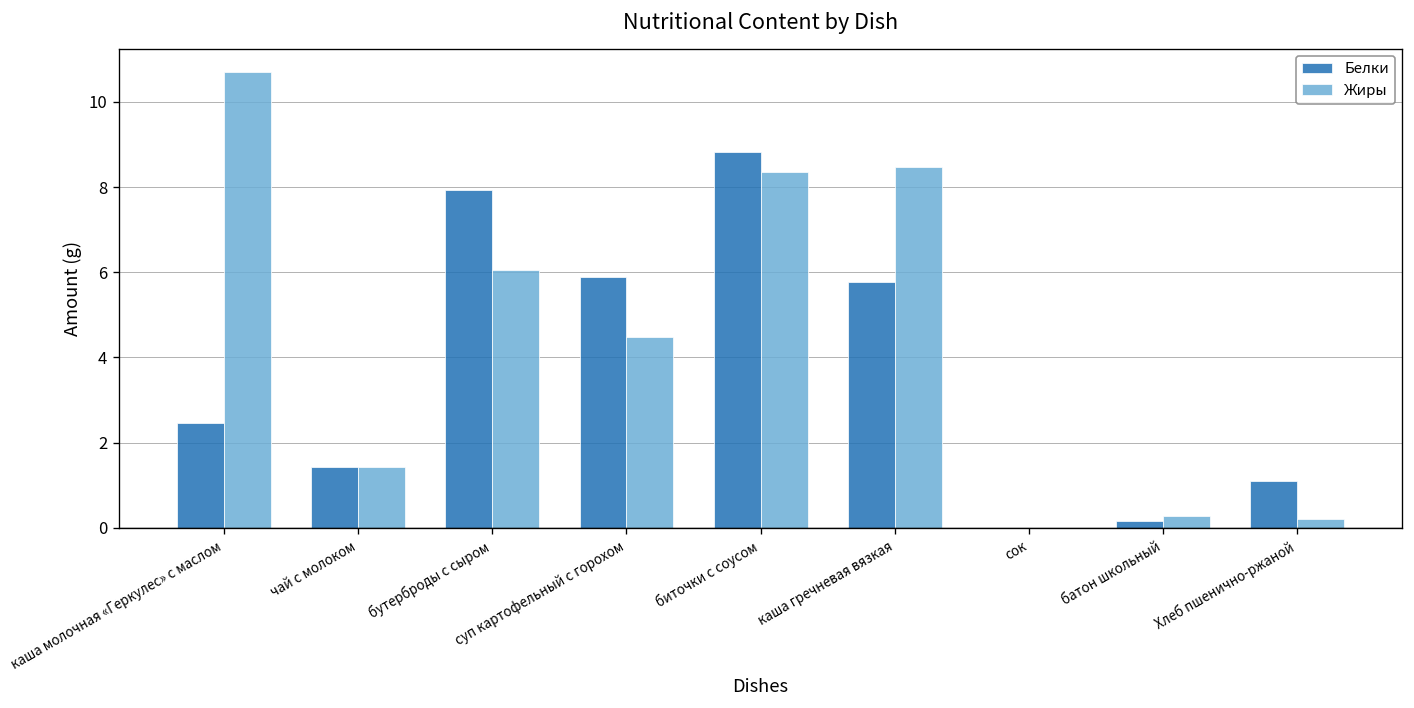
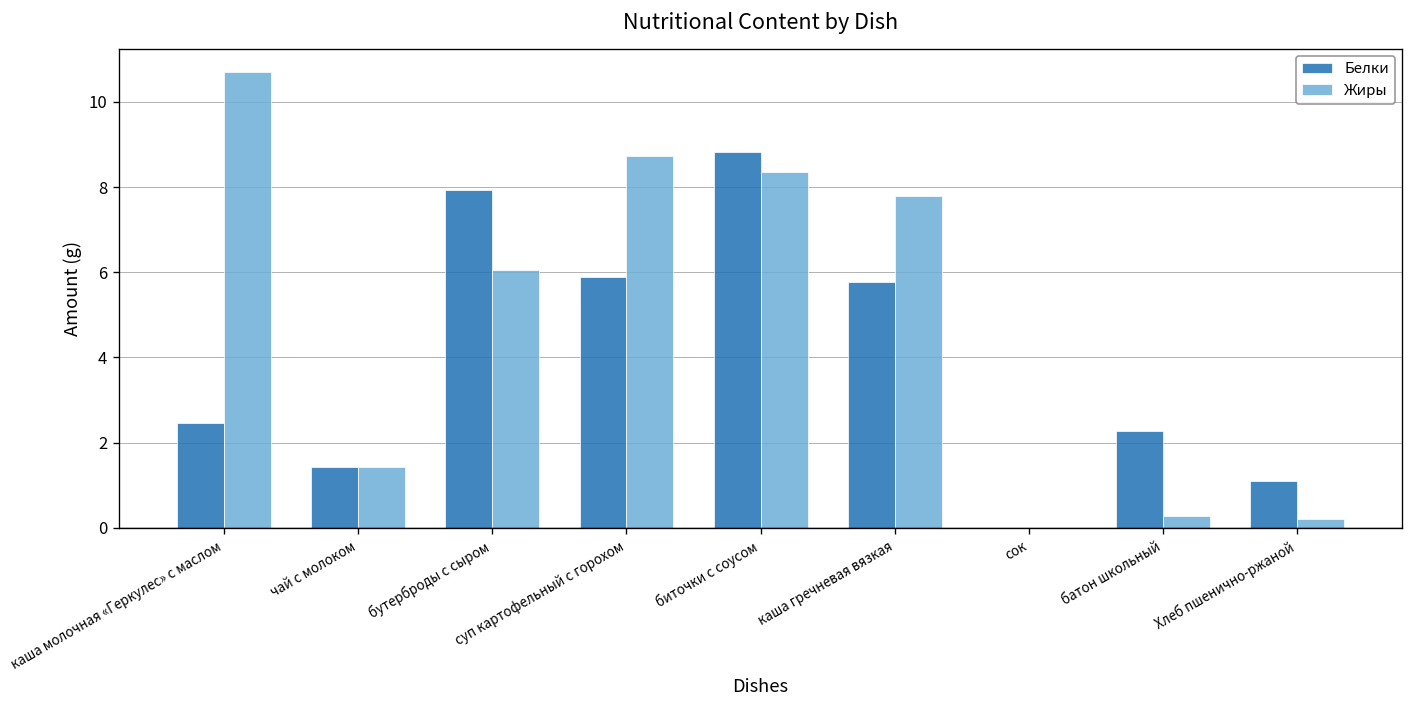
Жиры, суп картофельный с горохом: 4.5 -> 8.7
Жиры, каша гречневая вязкая: 8.5 -> 7.8
Белки, батон школьный: 0.2 -> 2.3
